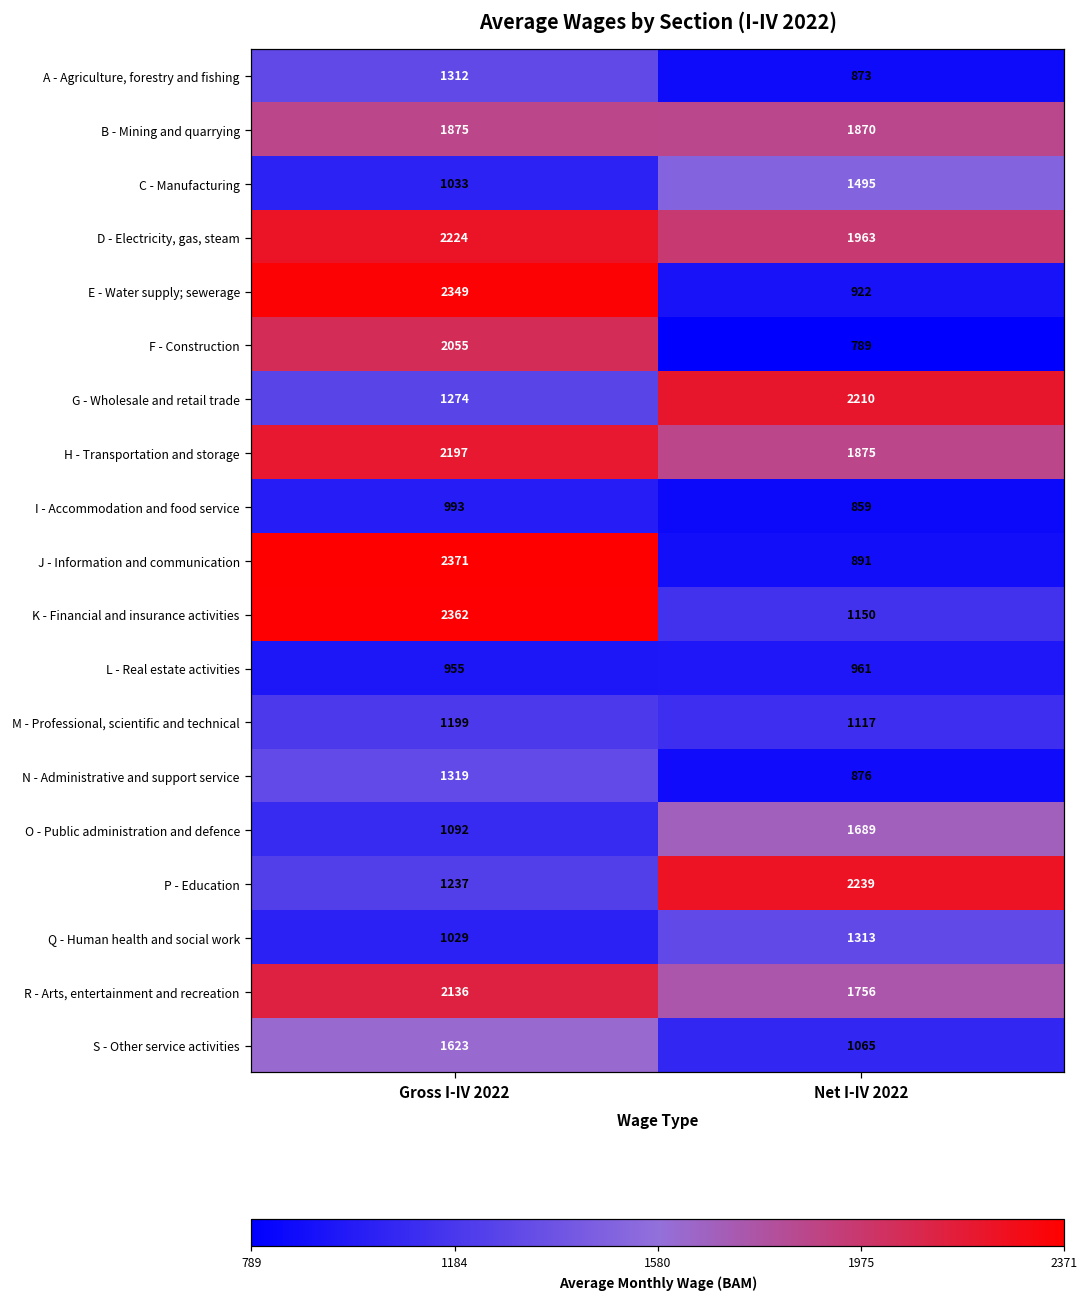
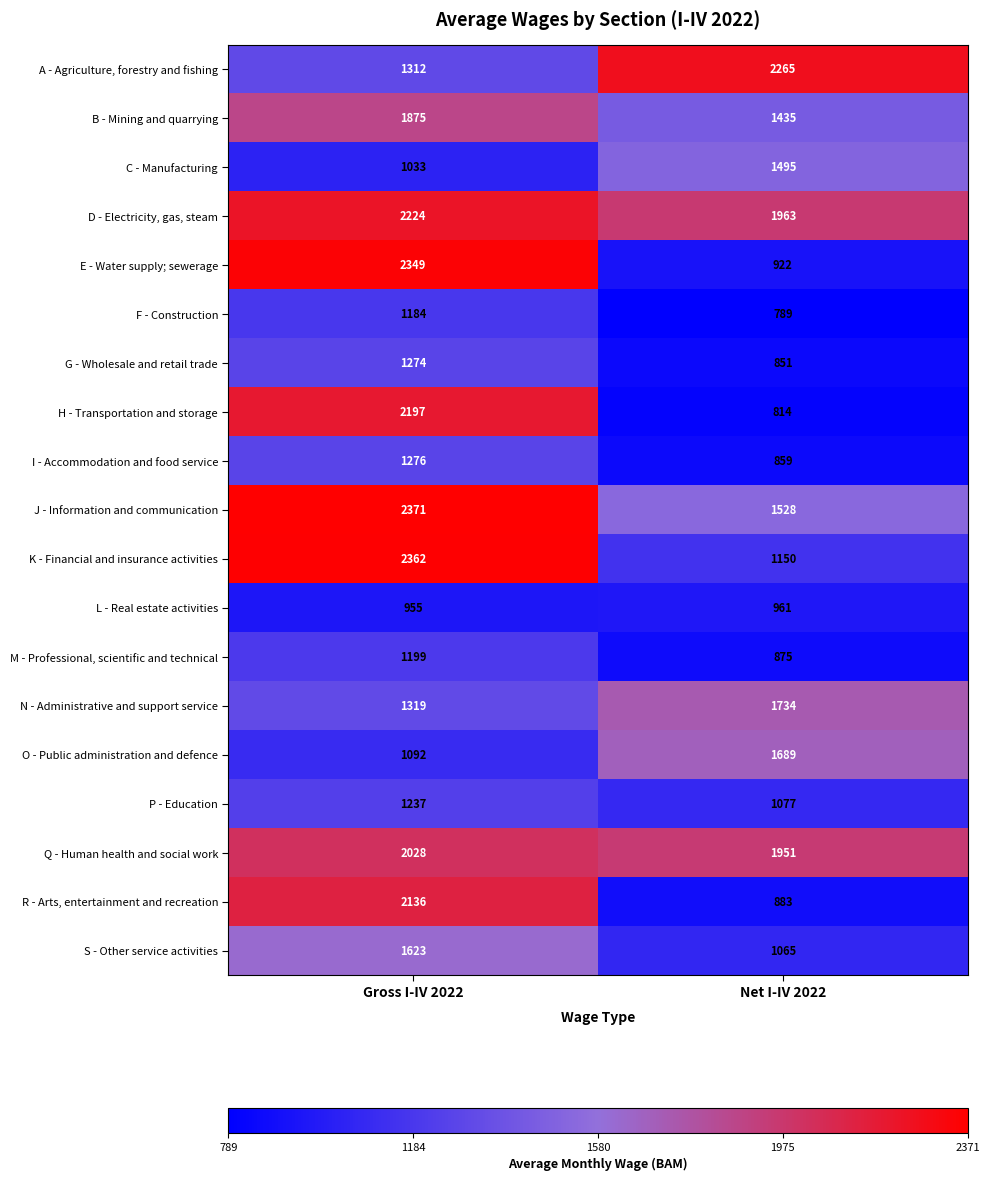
A - Agriculture, forestry and fishing, Net I-IV 2022: 873 -> 2265
B - Mining and quarrying, Net I-IV 2022: 1870 -> 1435
F - Construction, Gross I-IV 2022: 2055 -> 1184
G - Wholesale and retail trade, Net I-IV 2022: 2210 -> 851
H - Transportation and storage, Net I-IV 2022: 1875 -> 814
I - Accommodation and food service, Gross I-IV 2022: 993 -> 1276
J - Information and communication, Net I-IV 2022: 891 -> 1528
M - Professional, scientific and technical, Net I-IV 2022: 1117 -> 875
N - Administrative and support service, Net I-IV 2022: 876 -> 1734
P - Education, Net I-IV 2022: 2239 -> 1077
Q - Human health and social work, Gross I-IV 2022: 1029 -> 2028
Q - Human health and social work, Net I-IV 2022: 1313 -> 1951
R - Arts, entertainment and recreation, Net I-IV 2022: 1756 -> 883
